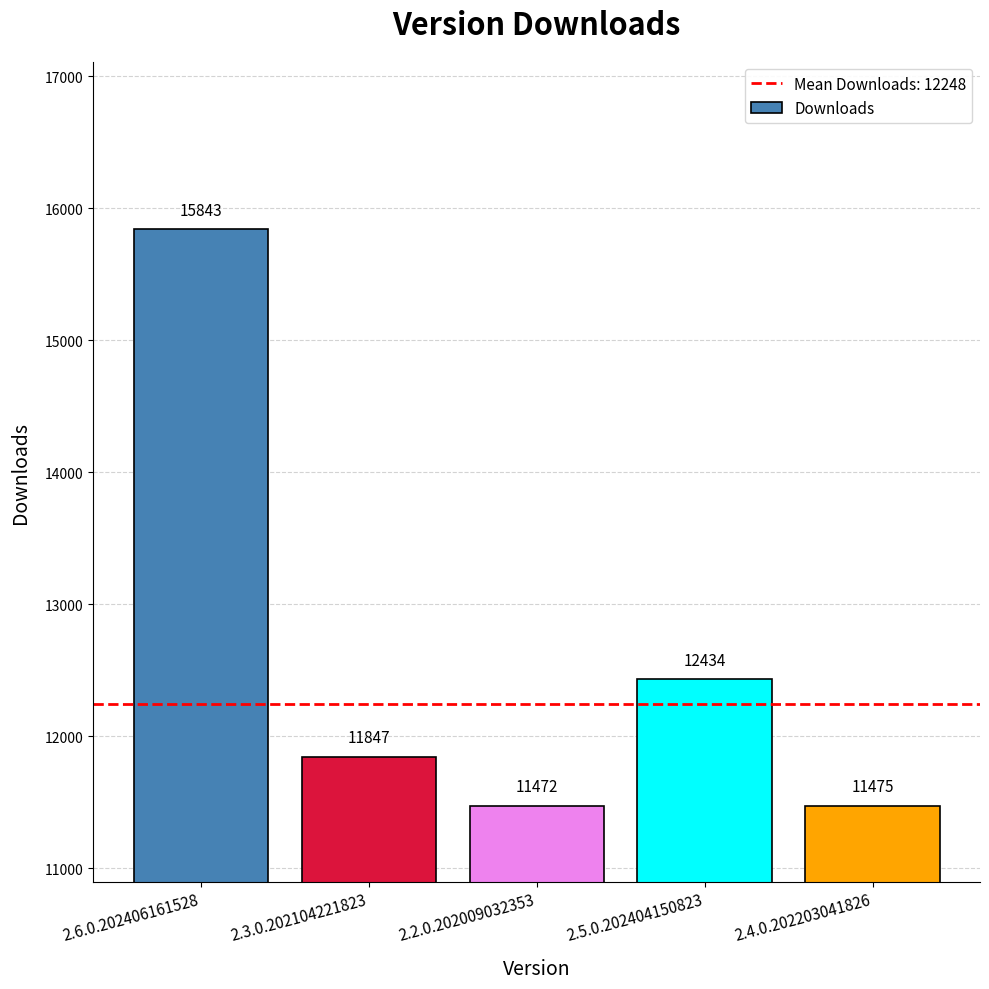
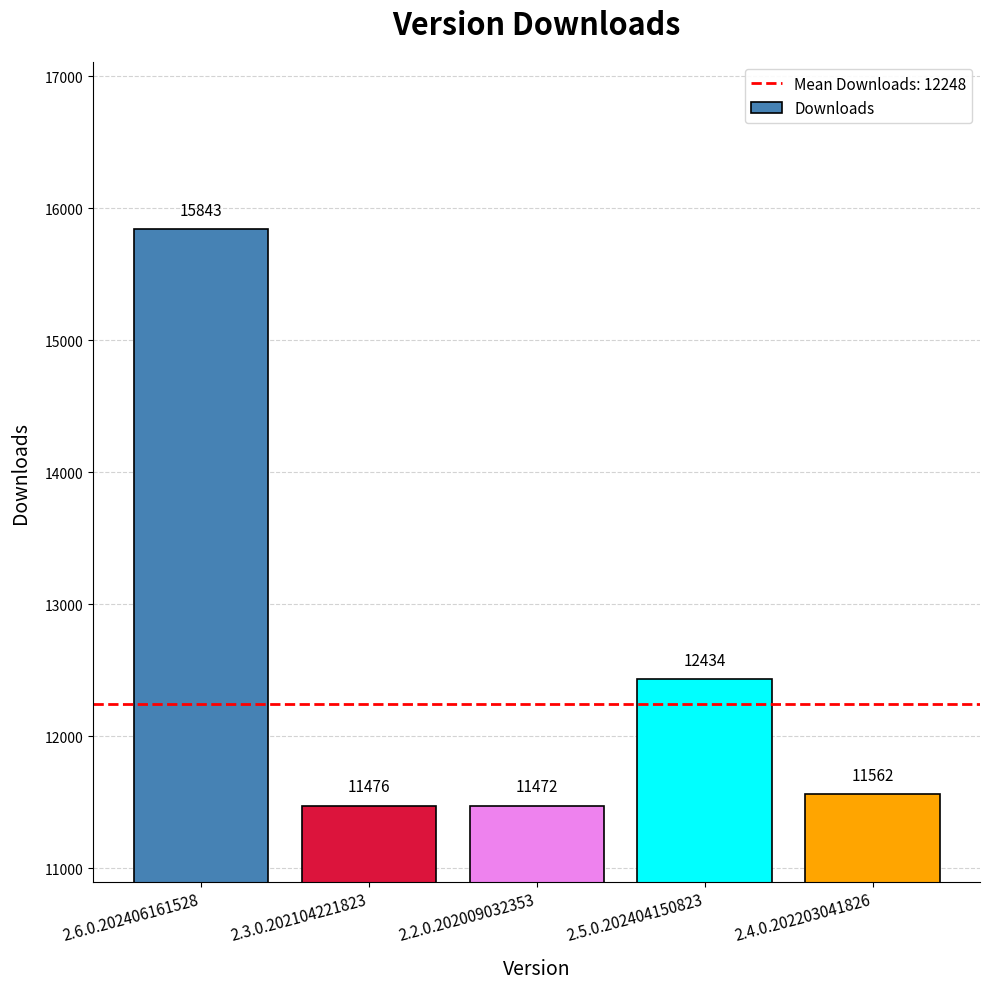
2.3.0.202104221823: 11847 -> 11476
2.4.0.202203041826: 11475 -> 11562
